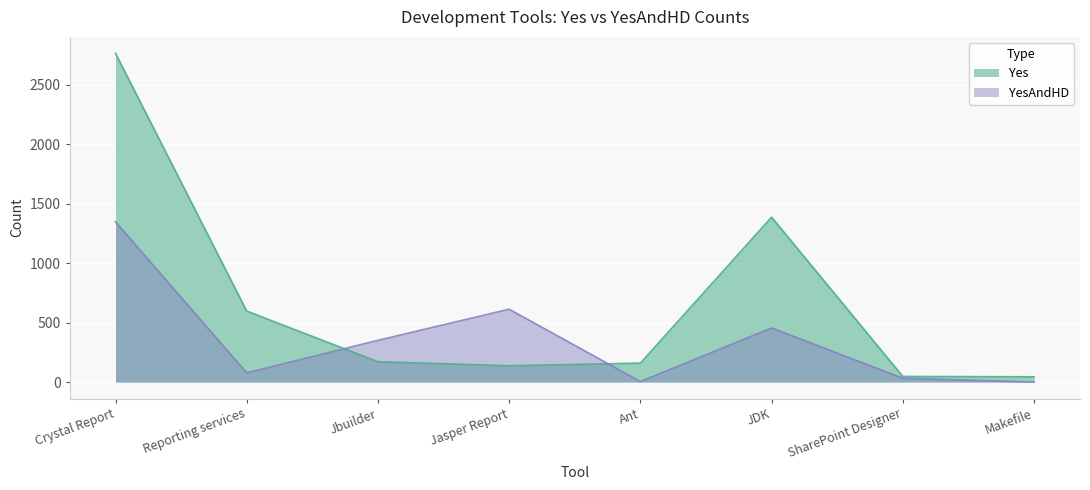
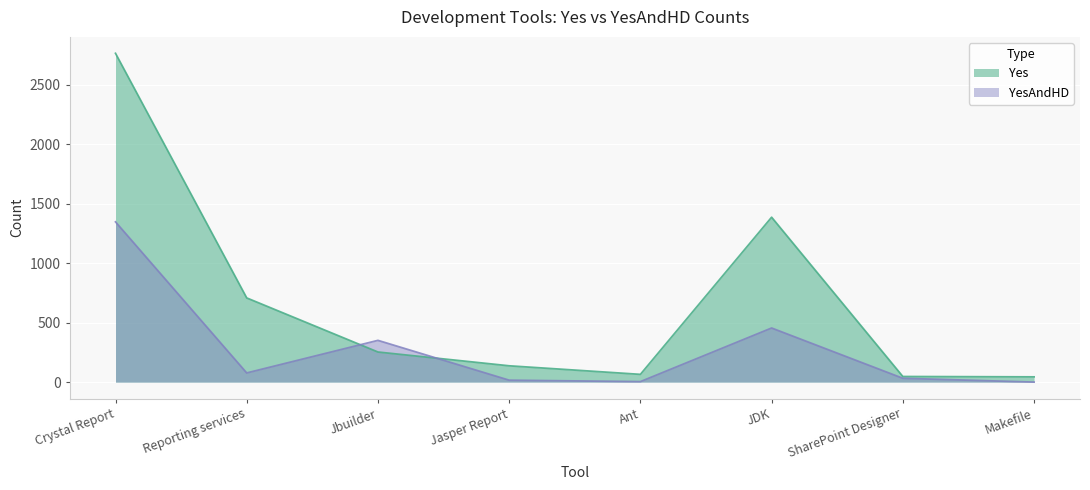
Yes, Reporting services: 600 -> 710
Yes, Jbuilder: 170 -> 250
YesAndHD, Jasper Report: 610 -> 20
Yes, Ant: 160 -> 70
